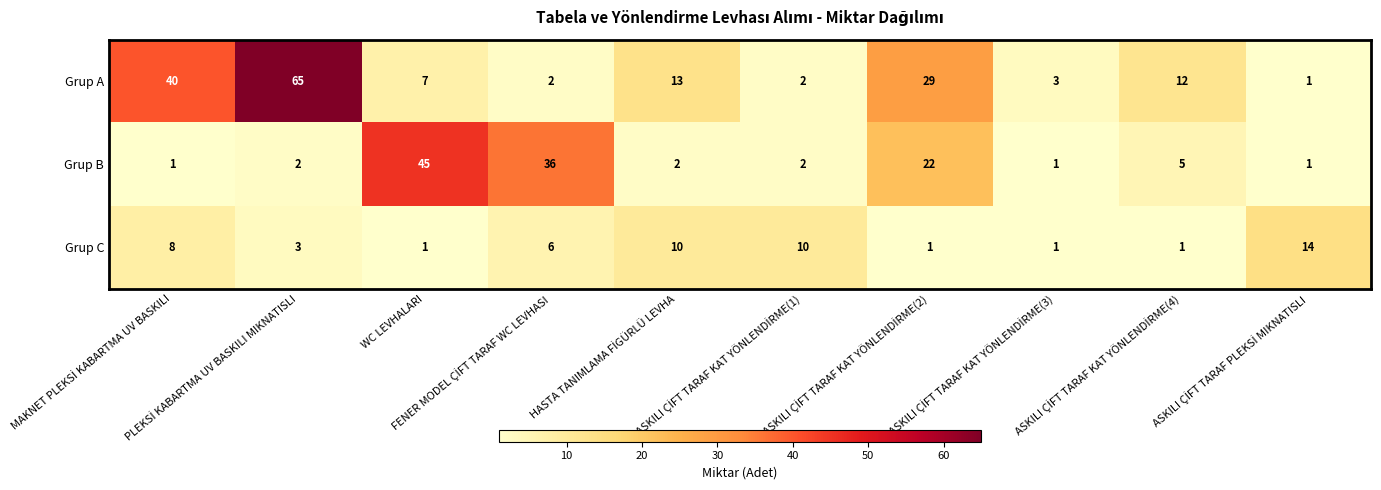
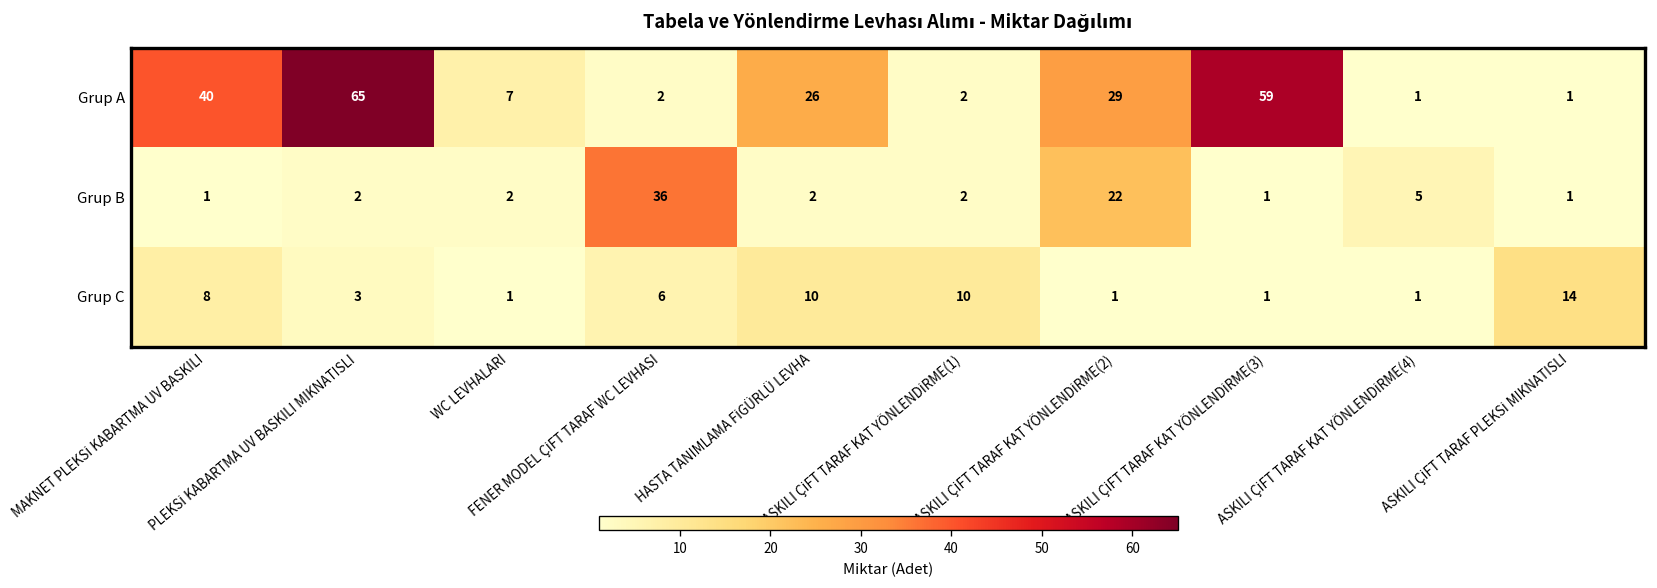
Grup A, HASTA TANIMLAMA FİGÜRLÜ LEVHA: 13 -> 26
Grup A, ASKILI ÇİFT TARAF KAT YÖNLENDİRME(3): 3 -> 59
Grup A, ASKILI ÇİFT TARAF KAT YÖNLENDİRME(4): 12 -> 1
Grup B, WC LEVHALARI: 45 -> 2
